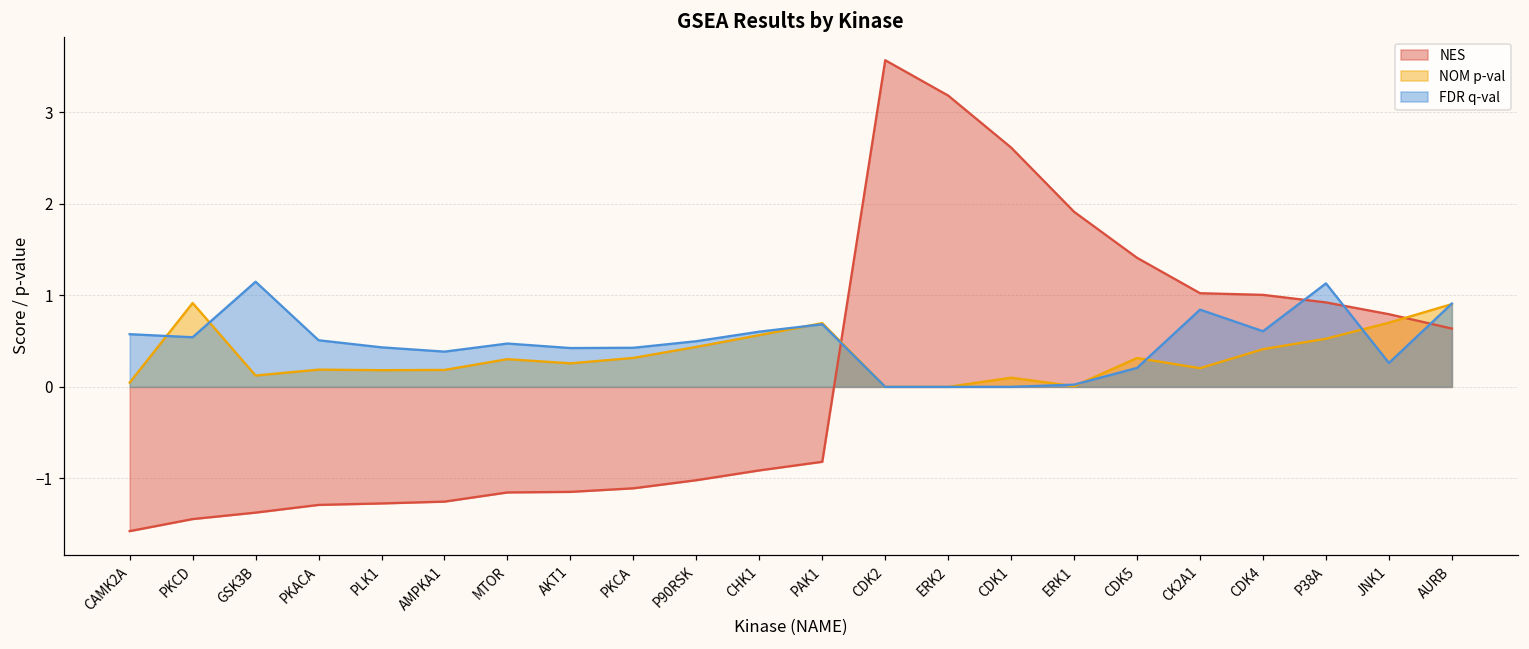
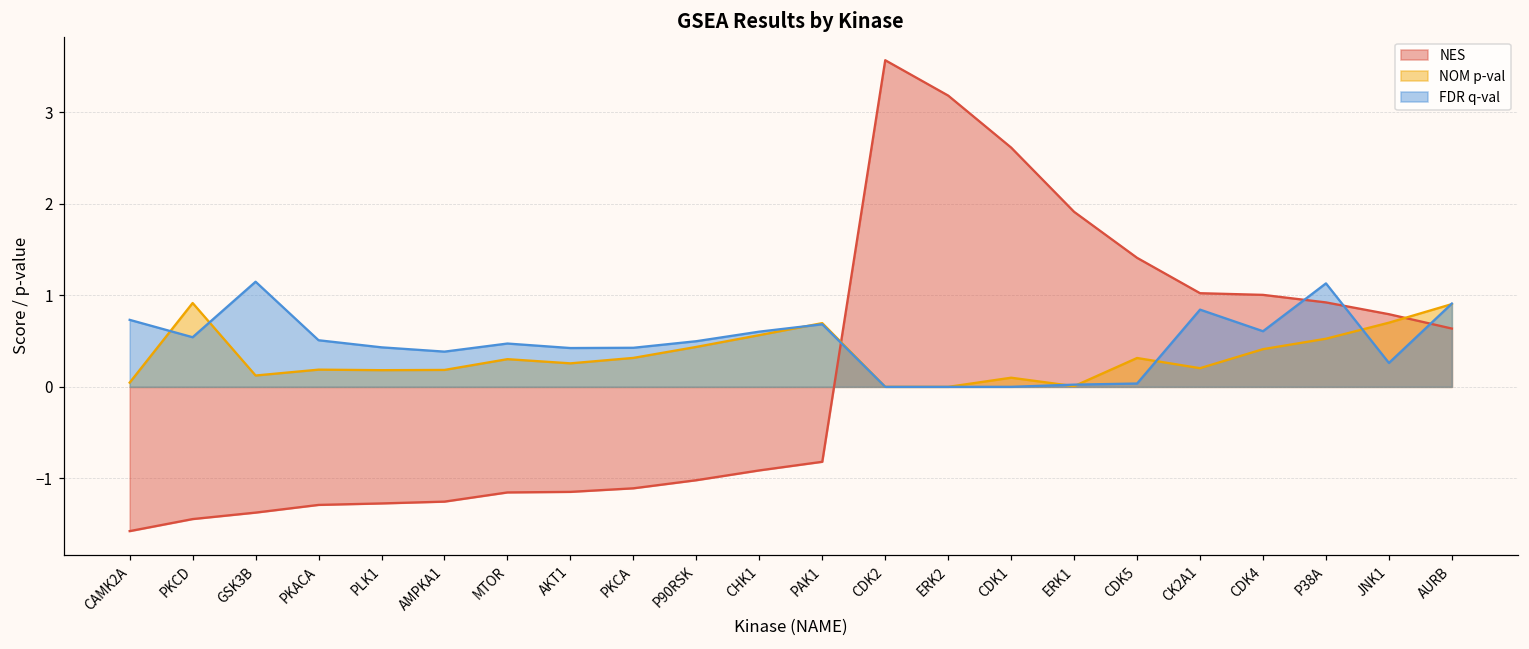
FDR q-val, CAMK2A: 0.6 -> 0.7
FDR q-val, CDK5: 0.2 -> 0.0
